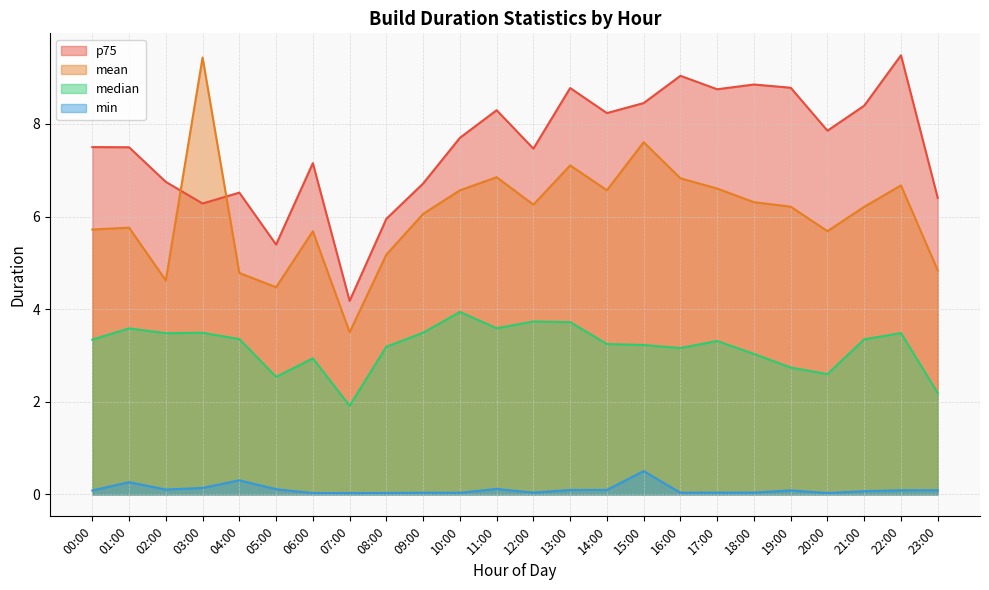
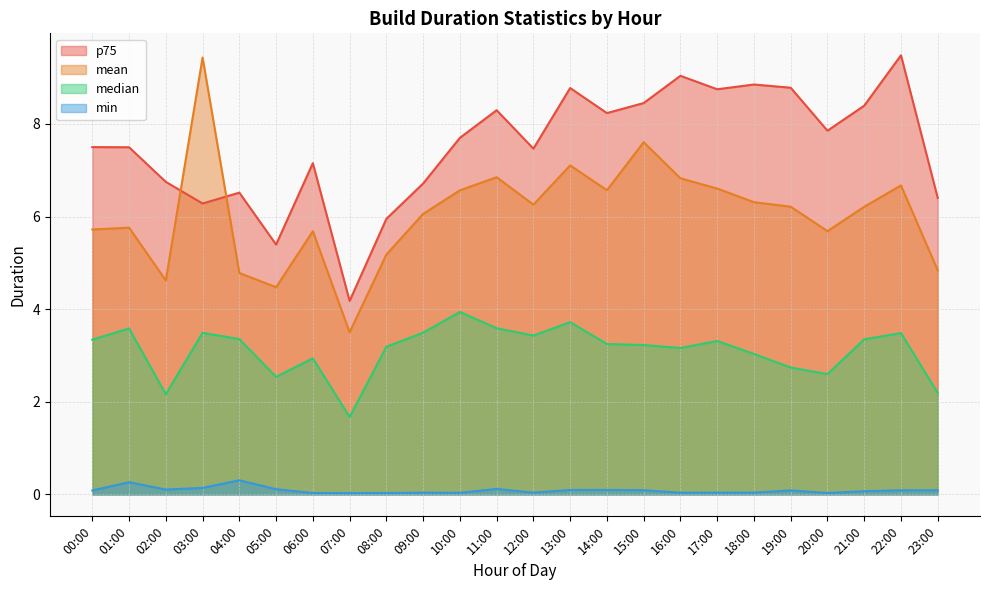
median, 02:00: 3.5 -> 2.2
median, 07:00: 1.9 -> 1.7
median, 12:00: 3.7 -> 3.4
min, 15:00: 0.5 -> 0.1
